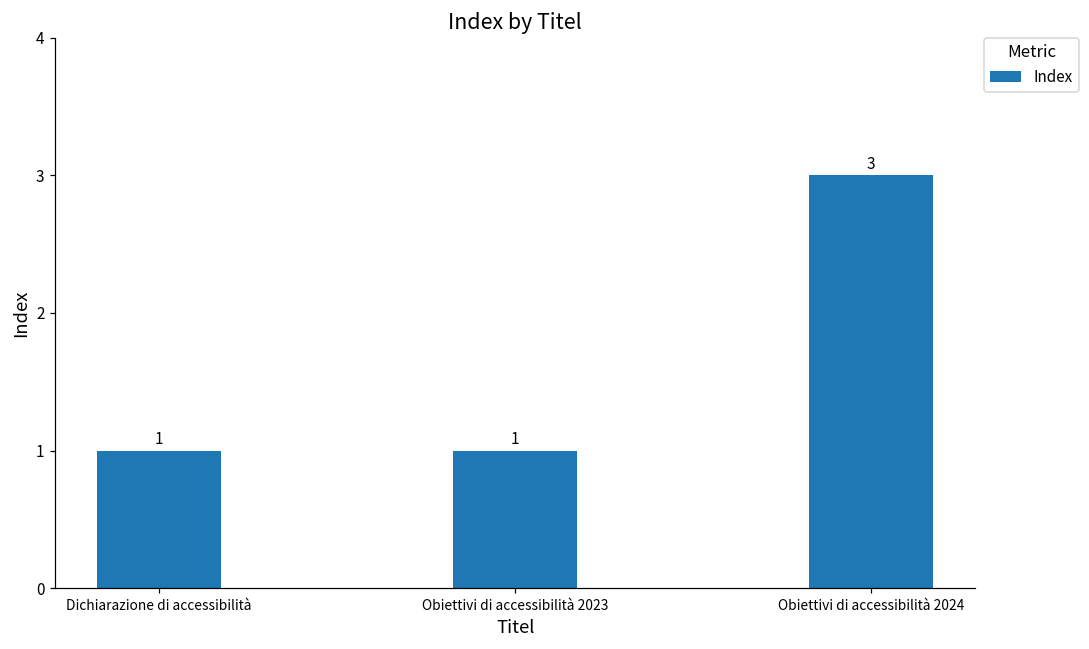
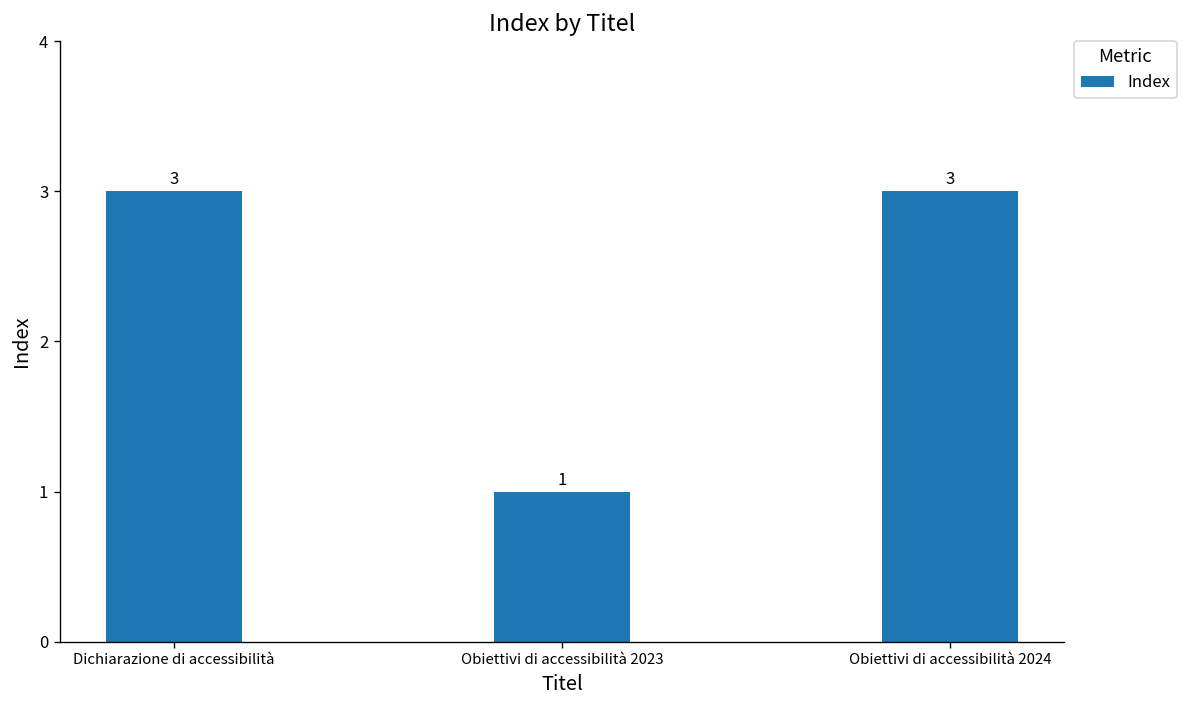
Dichiarazione di accessibilità: 1 -> 3
